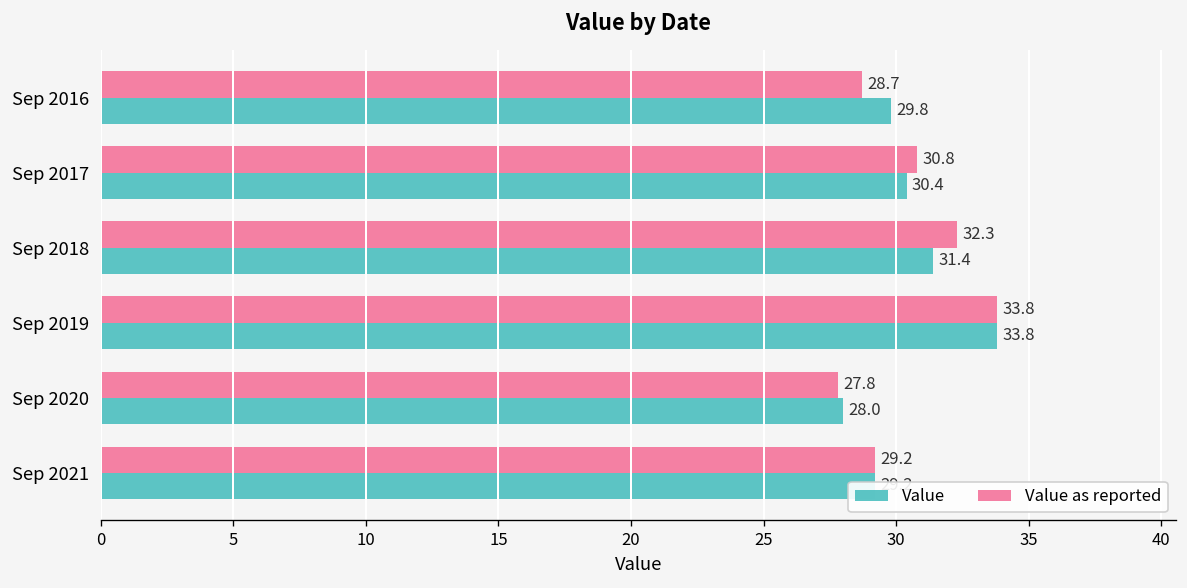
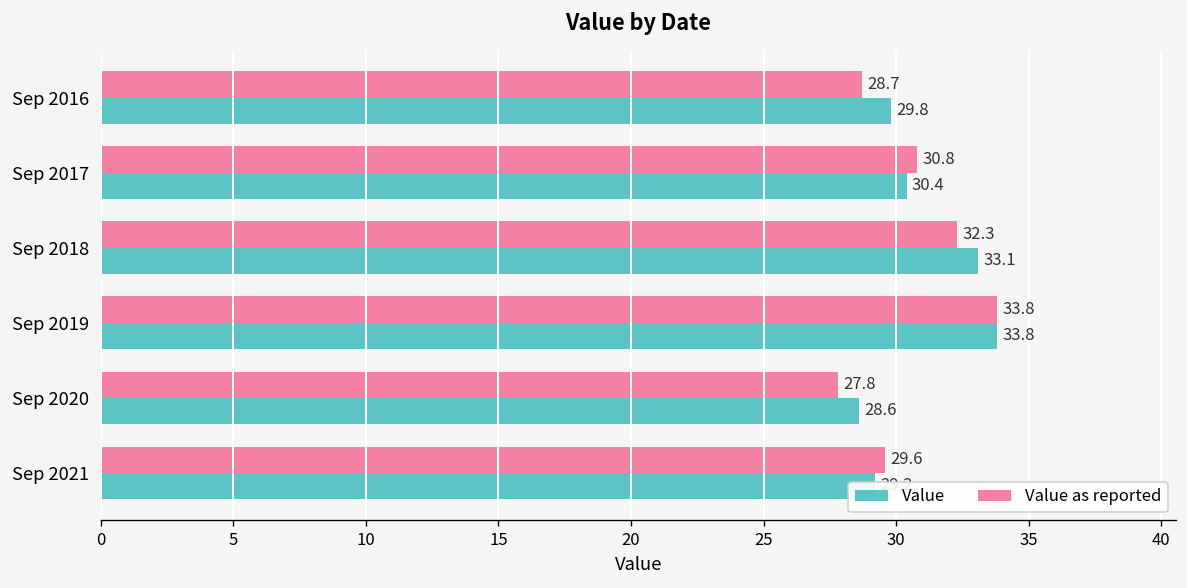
Value, Sep 2018: 31.4 -> 33.1
Value, Sep 2020: 28.0 -> 28.6
Value as reported, Sep 2021: 29.2 -> 29.6
